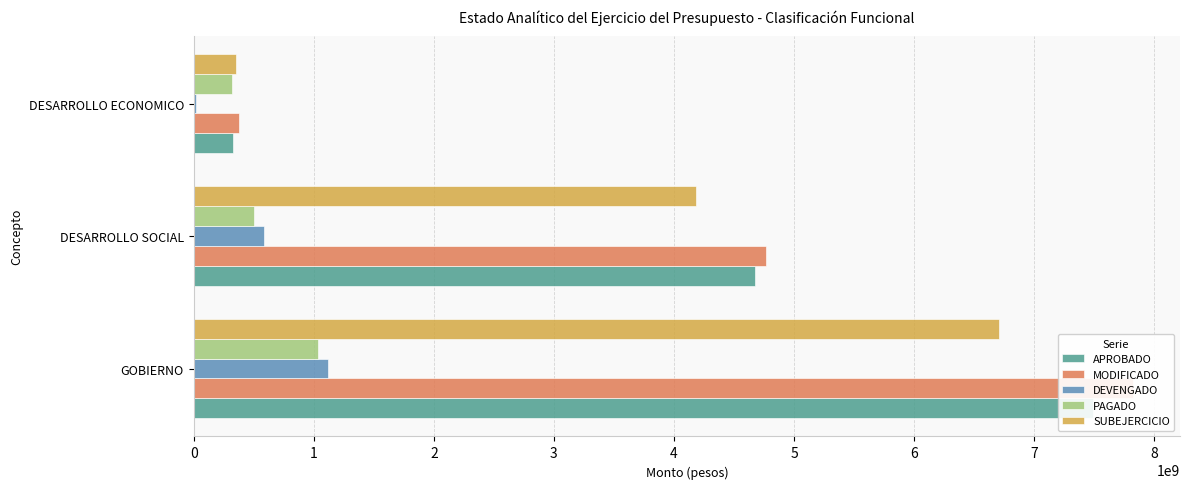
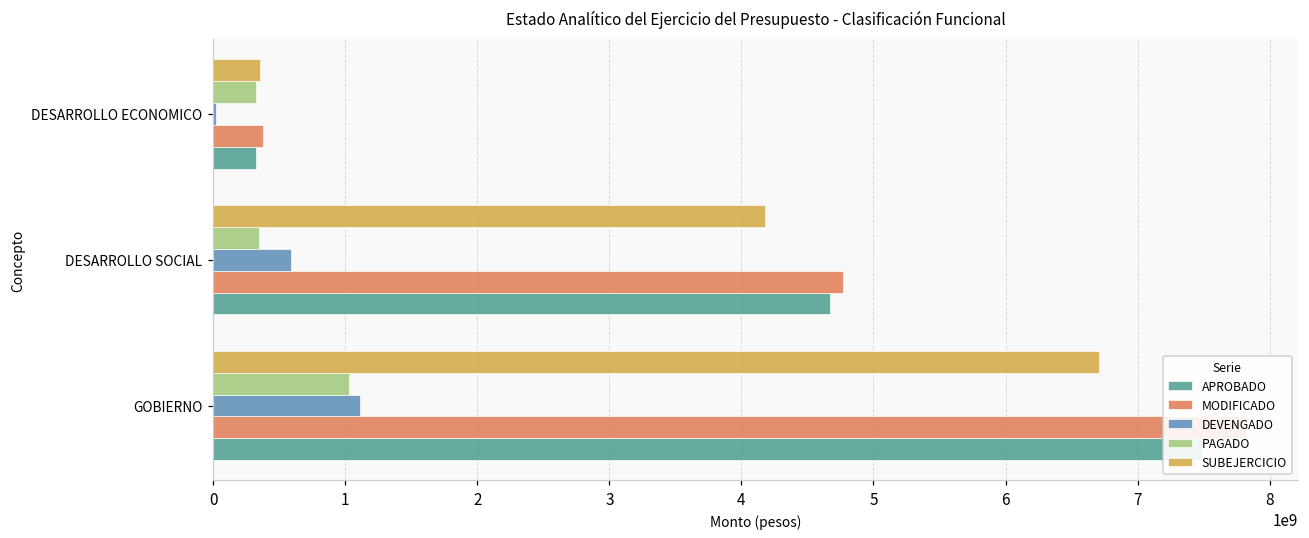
PAGADO, DESARROLLO SOCIAL: 500000000 -> 350000000
